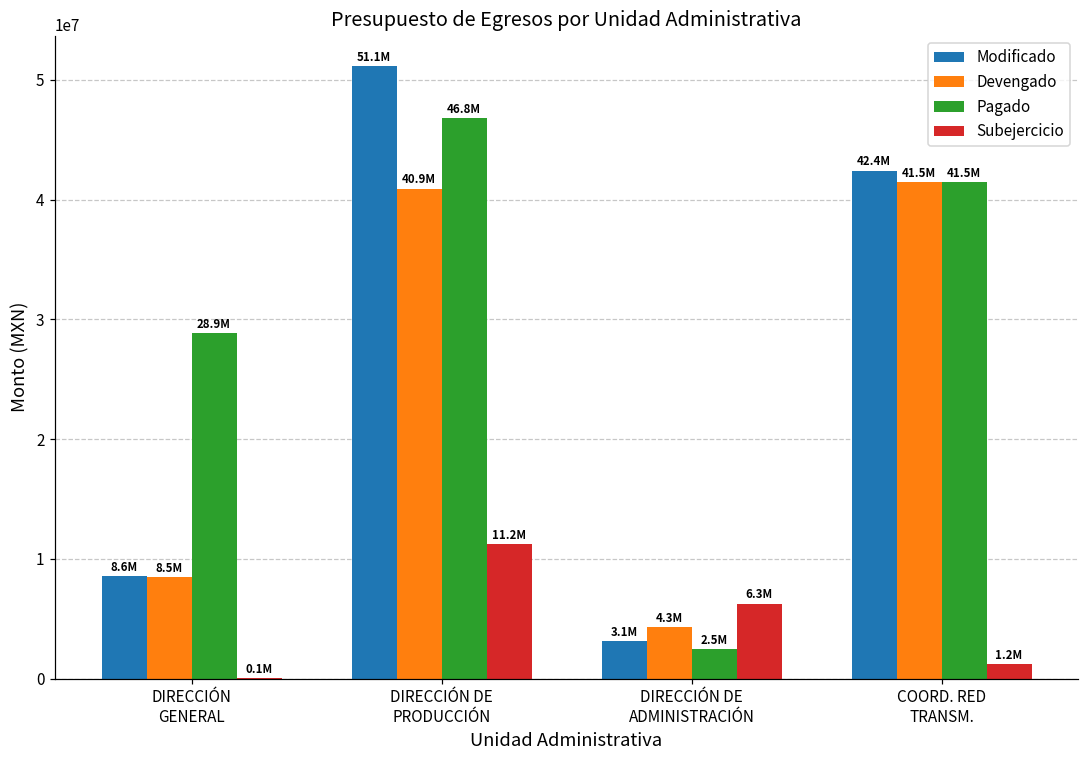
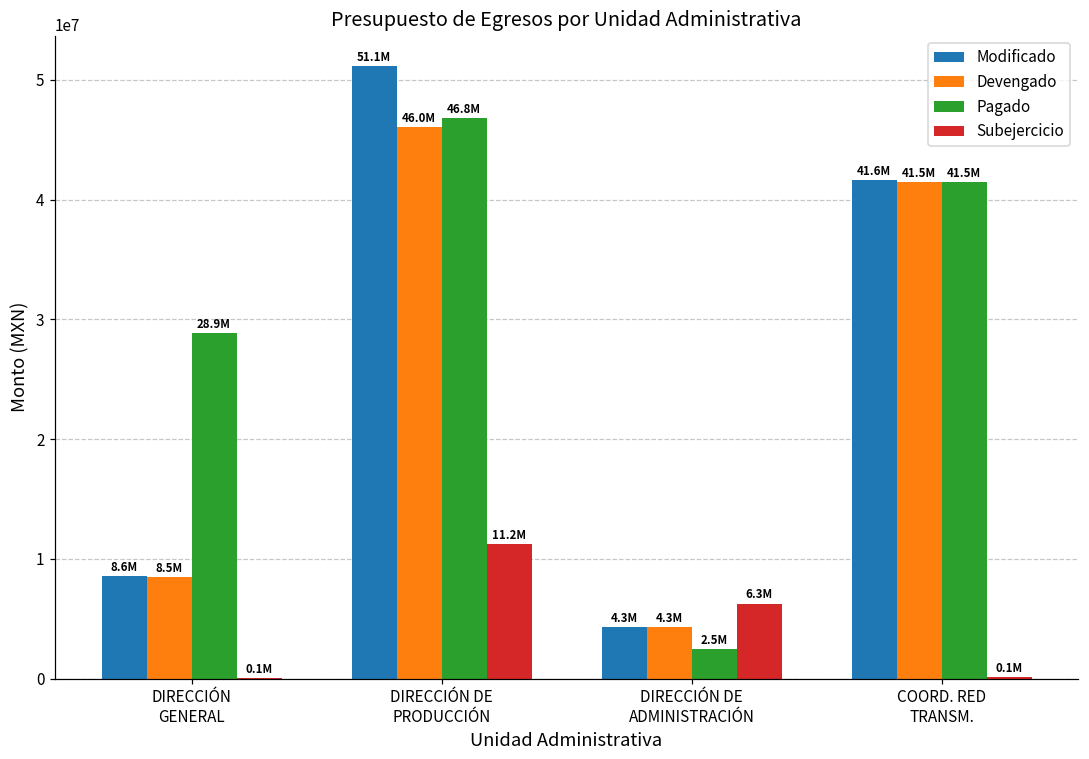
Devengado, DIRECCIÓN DE PRODUCCIÓN: 40.9M -> 46.0M
Modificado, DIRECCIÓN DE ADMINISTRACIÓN: 3.1M -> 4.3M
Modificado, COORD. RED TRANSM.: 42.4M -> 41.6M
Subejercicio, COORD. RED TRANSM.: 1.2M -> 0.1M
